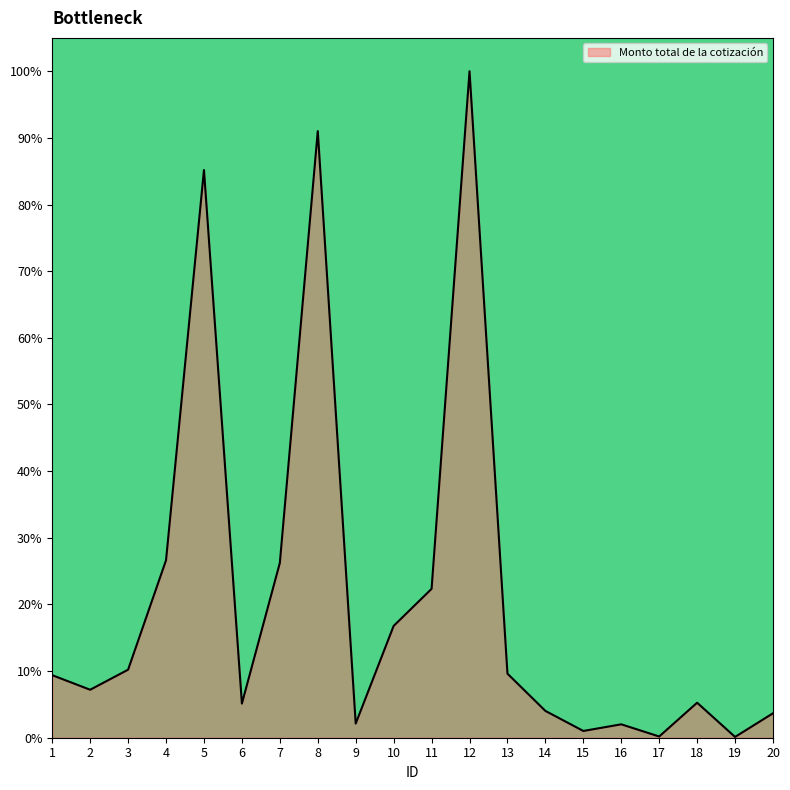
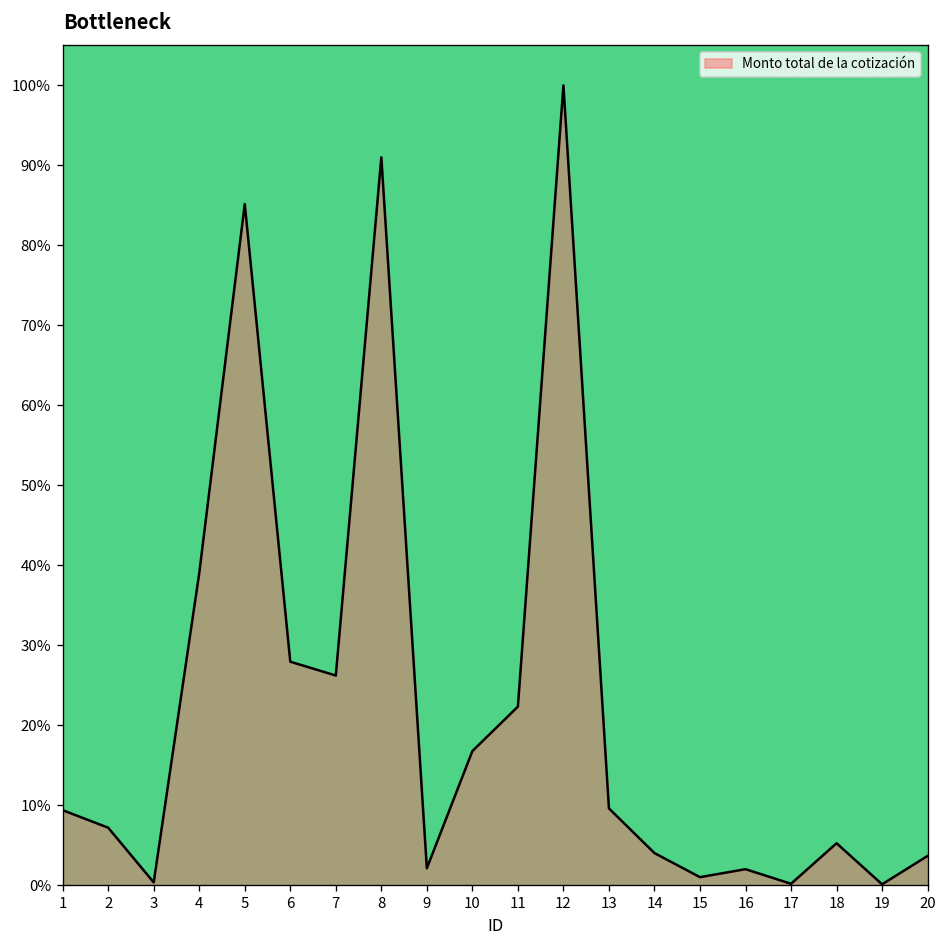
3: 10% -> 0%
4: 27% -> 39%
6: 5% -> 28%
